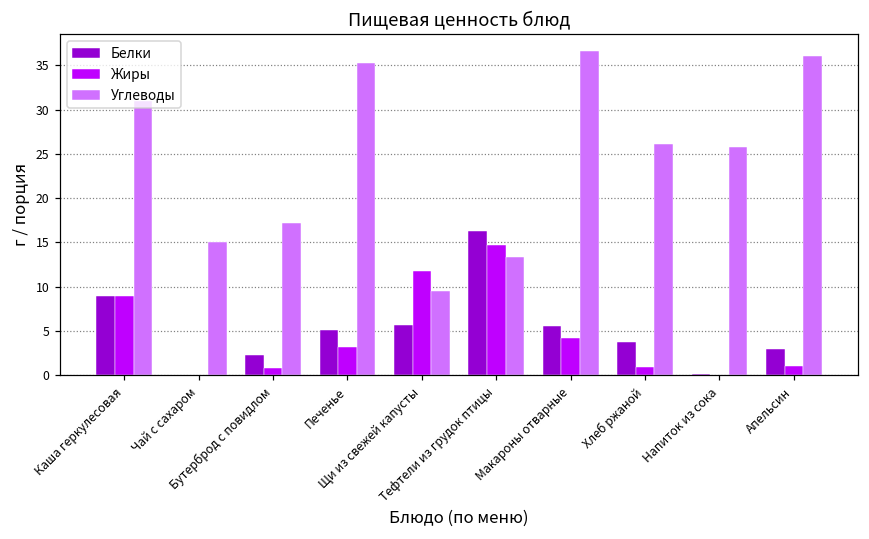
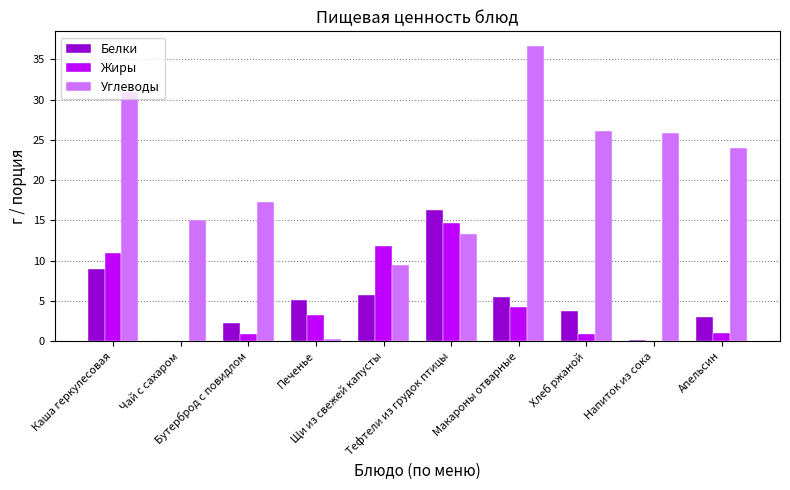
Жиры, Каша геркулесовая: 9 -> 11
Углеводы, Печенье: 35 -> 0
Углеводы, Апельсин: 36 -> 24
